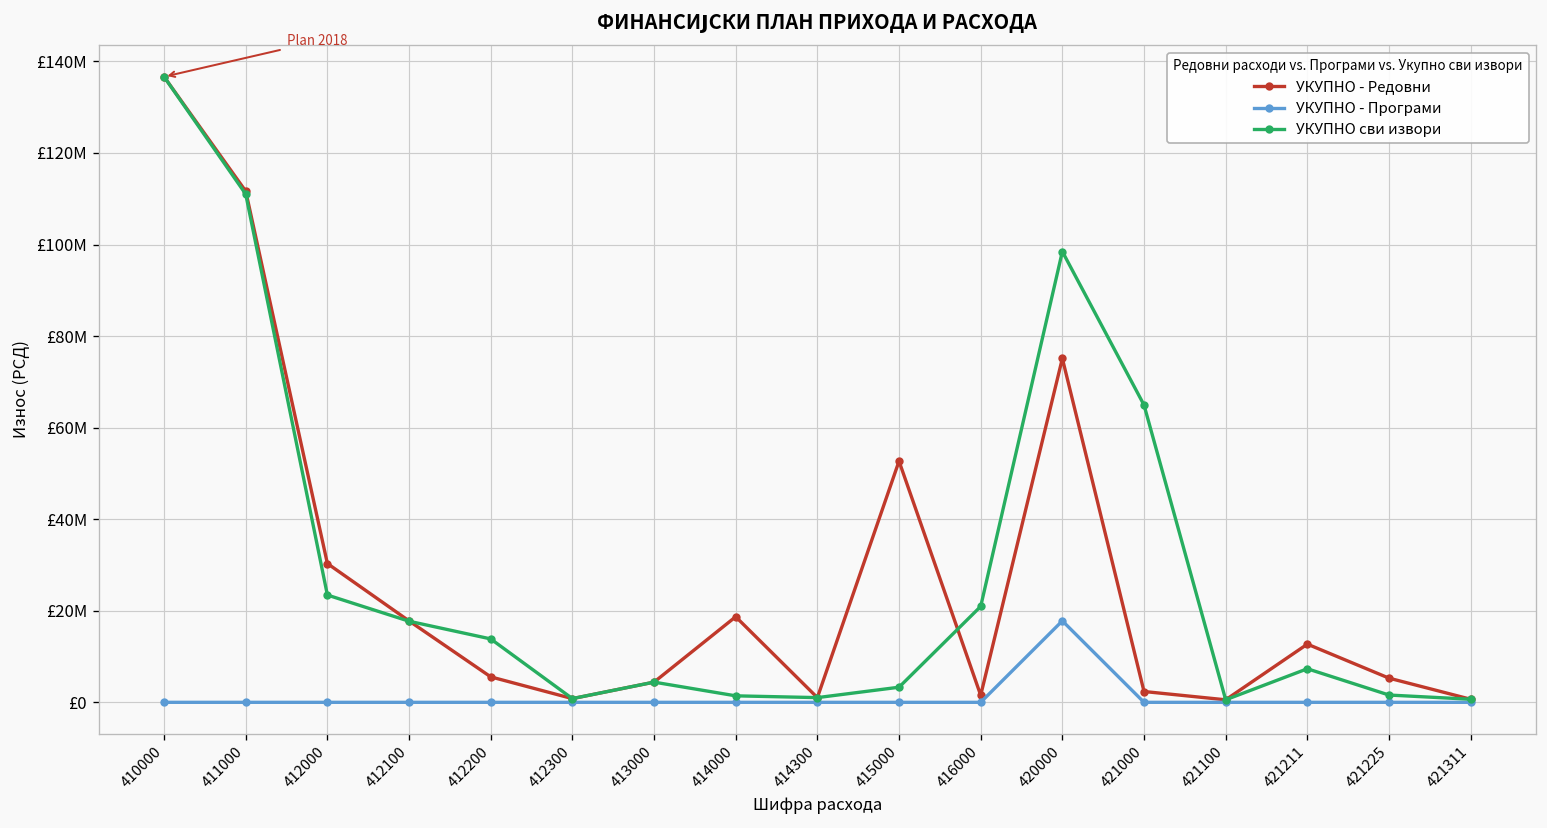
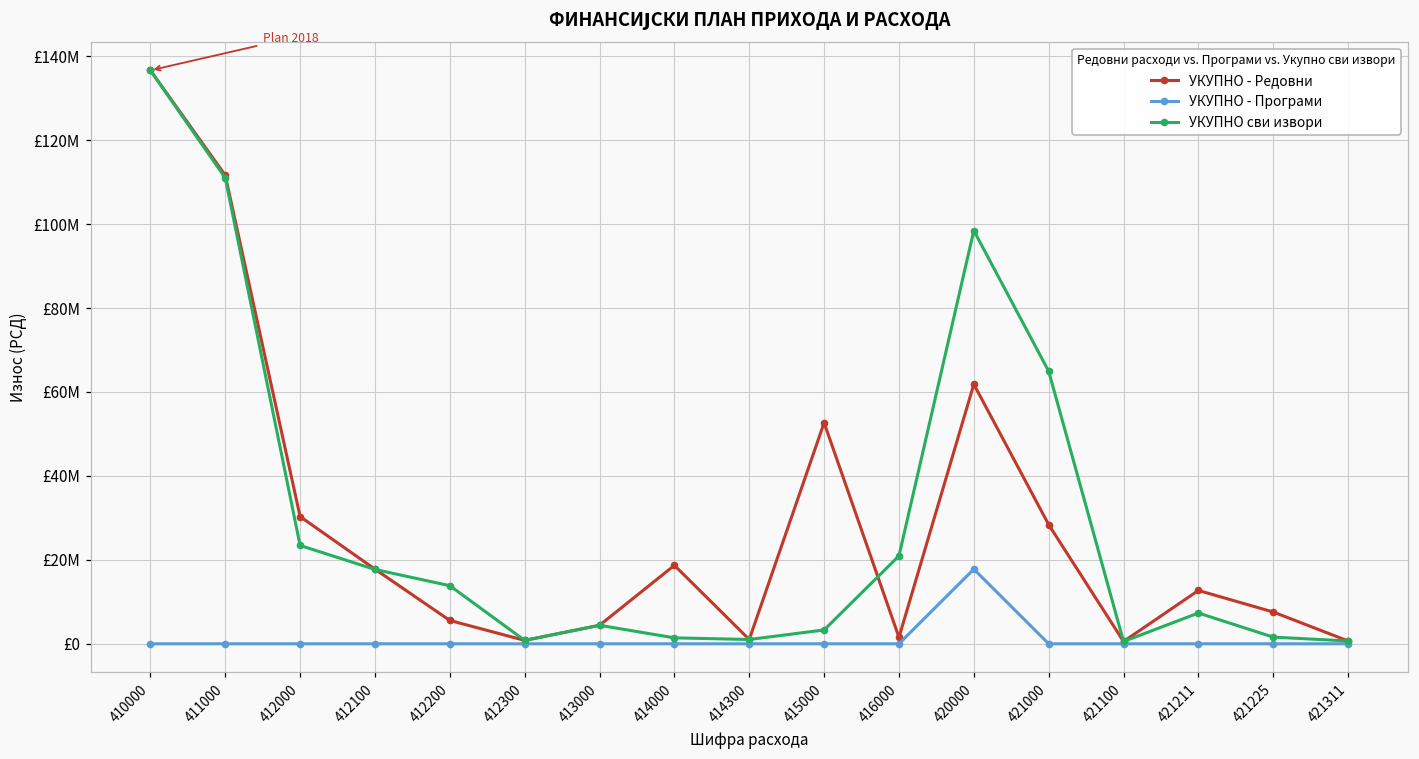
УКУПНО - Редовни, 420000: £75000000 -> £62000000
УКУПНО - Редовни, 421000: £2000000 -> £28000000
УКУПНО - Редовни, 421225: £5000000 -> £8000000
